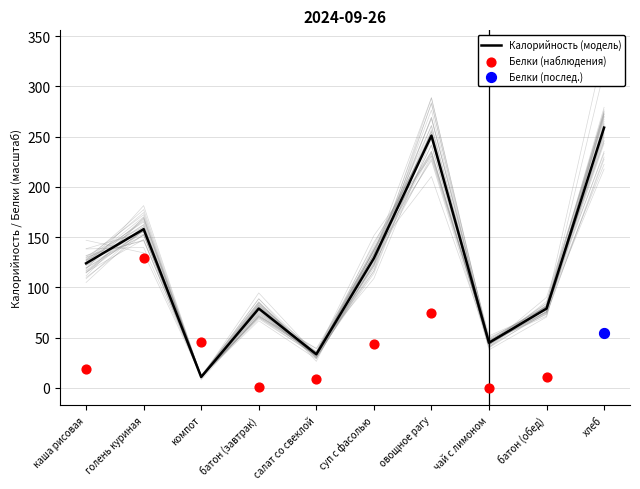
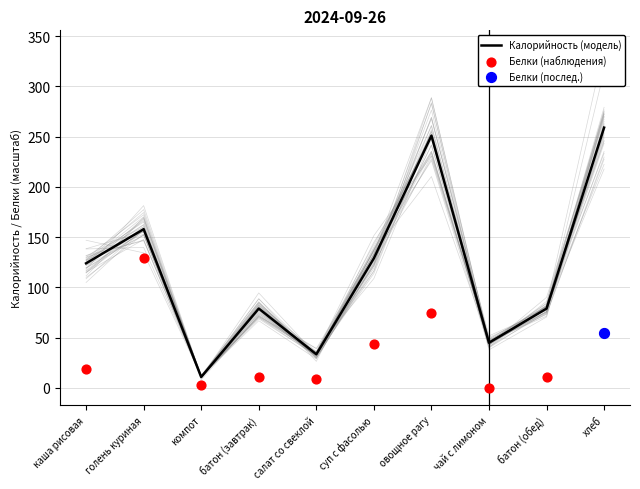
Белки (наблюдения), компот: 46 -> 3
Белки (наблюдения), батон (завтрак): 1 -> 11
